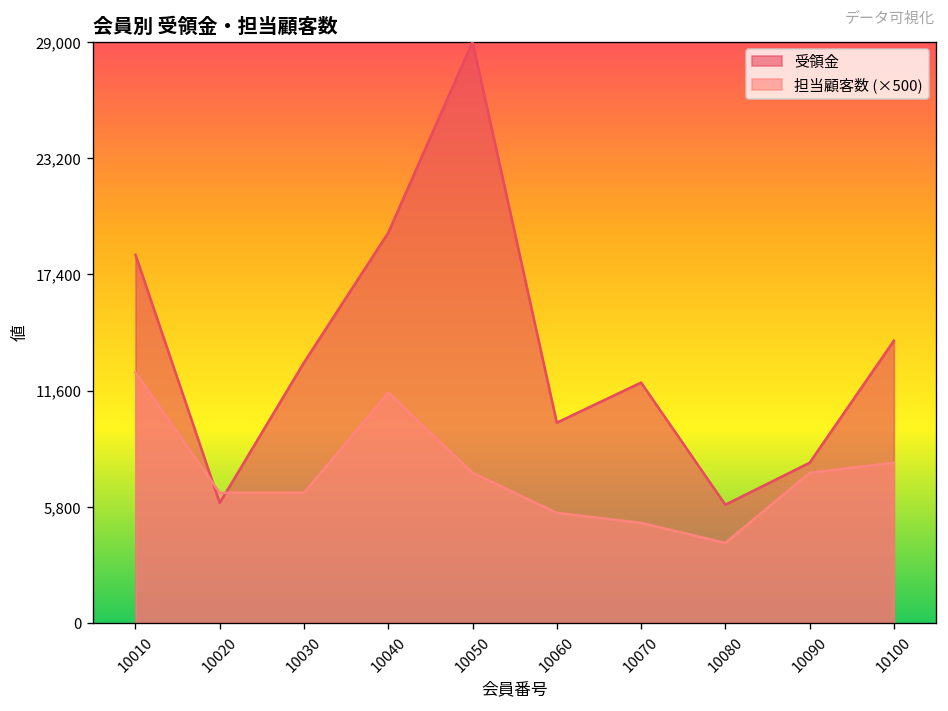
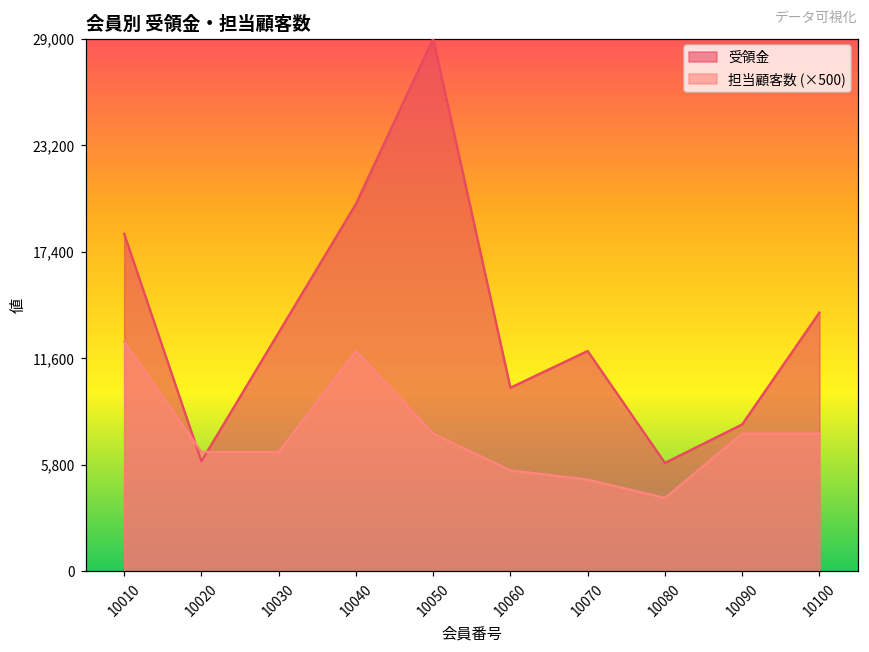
受領金, 10040: 19,500 -> 20,000
担当顧客数 (×500), 10040: 11,500 -> 12,000
担当顧客数 (×500), 10100: 8,000 -> 7,500
